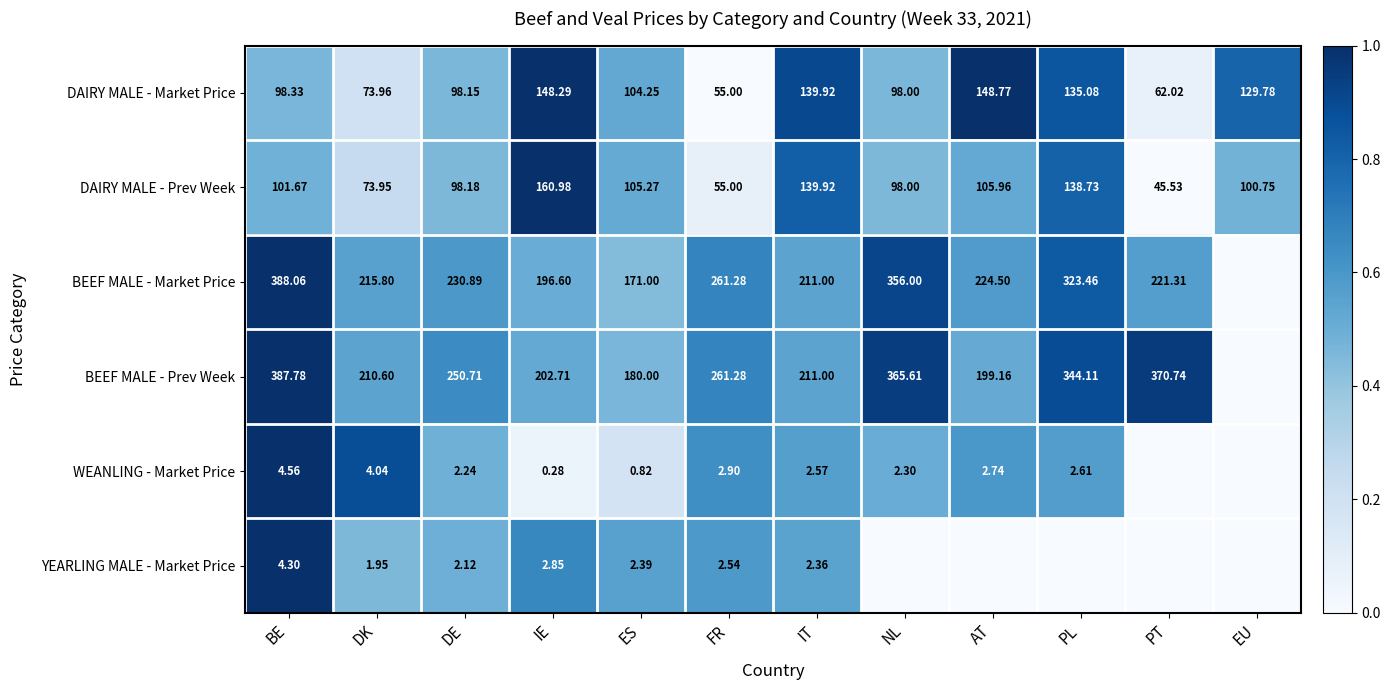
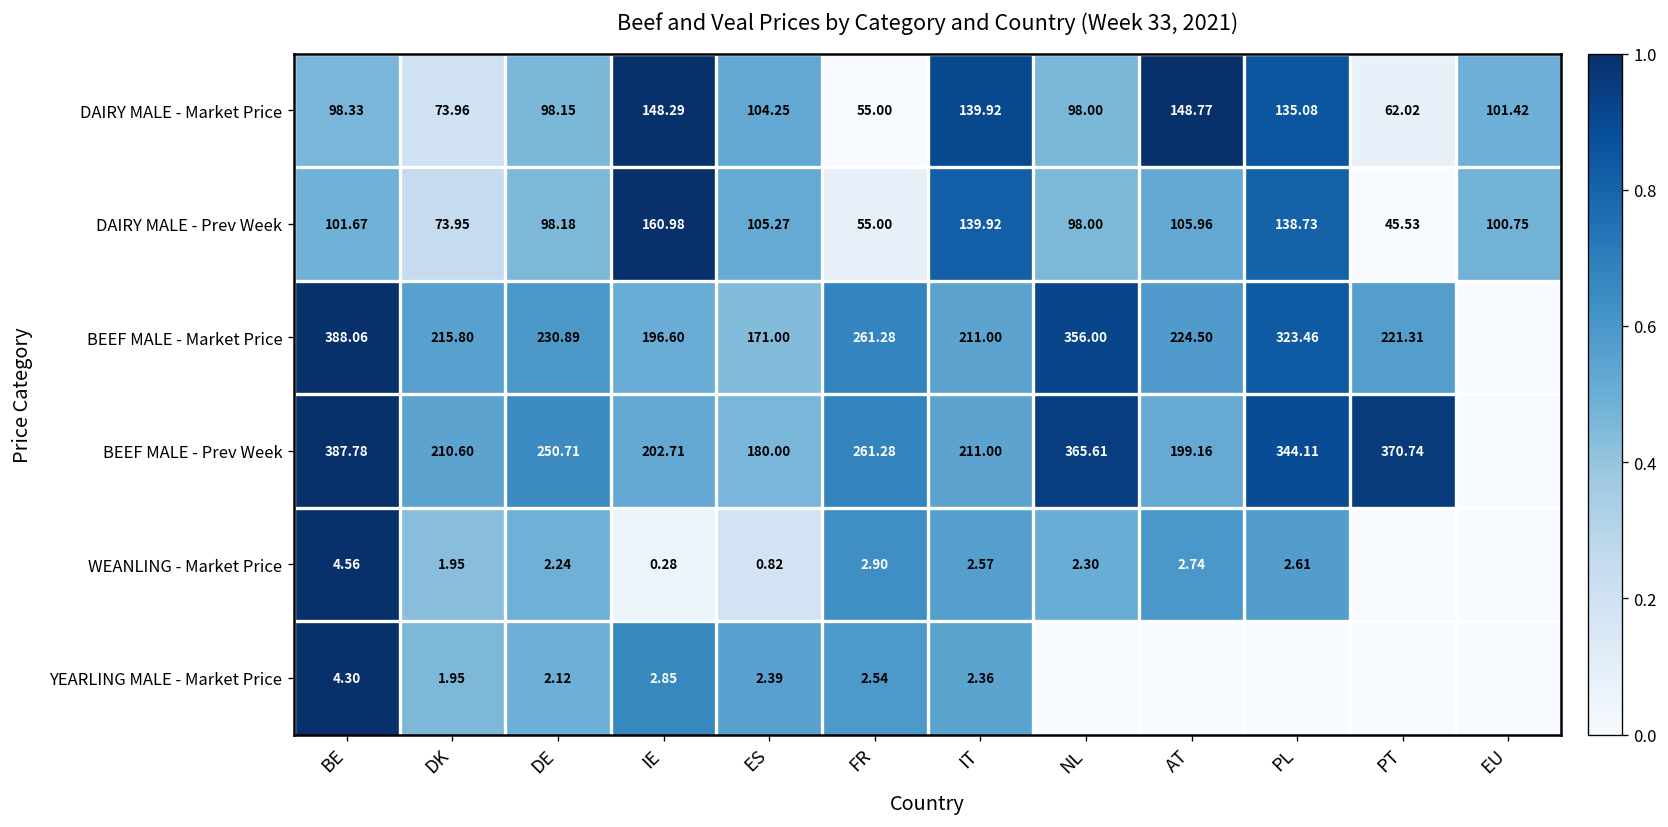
DAIRY MALE - Market Price, EU: 129.78 -> 101.42
WEANLING - Market Price, DK: 4.04 -> 1.95
